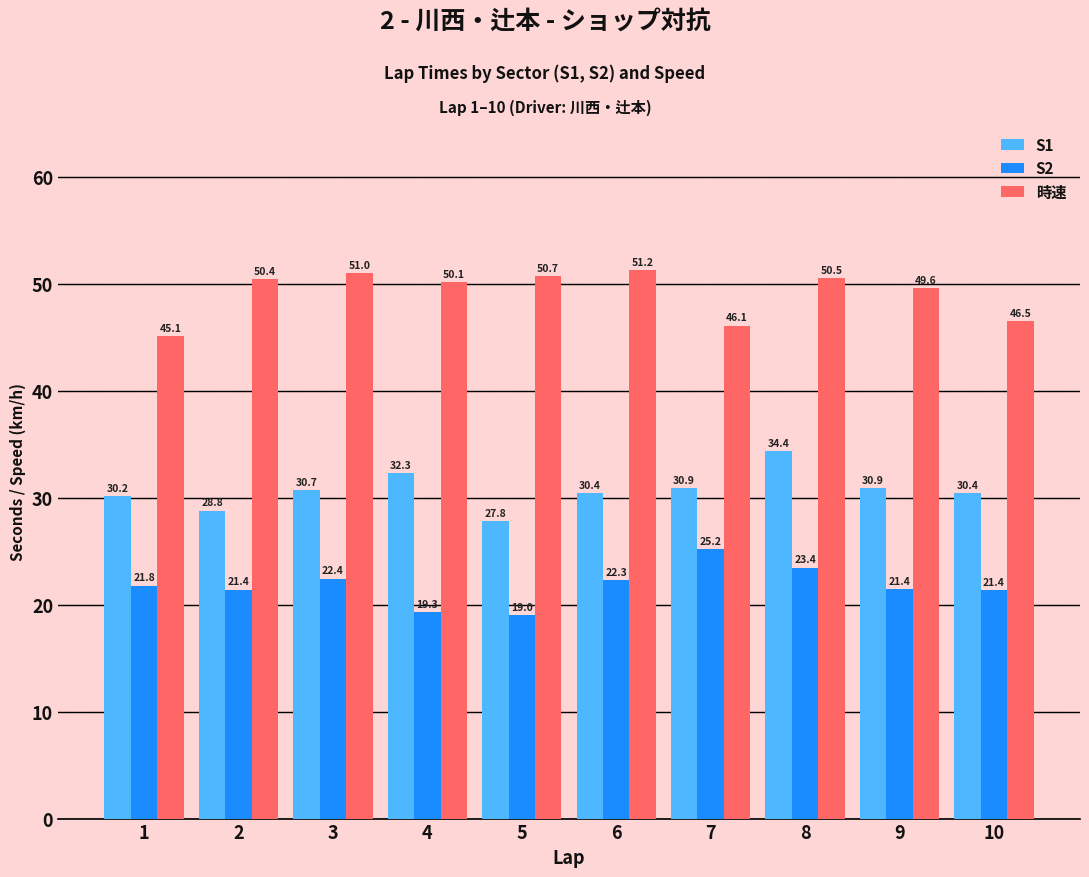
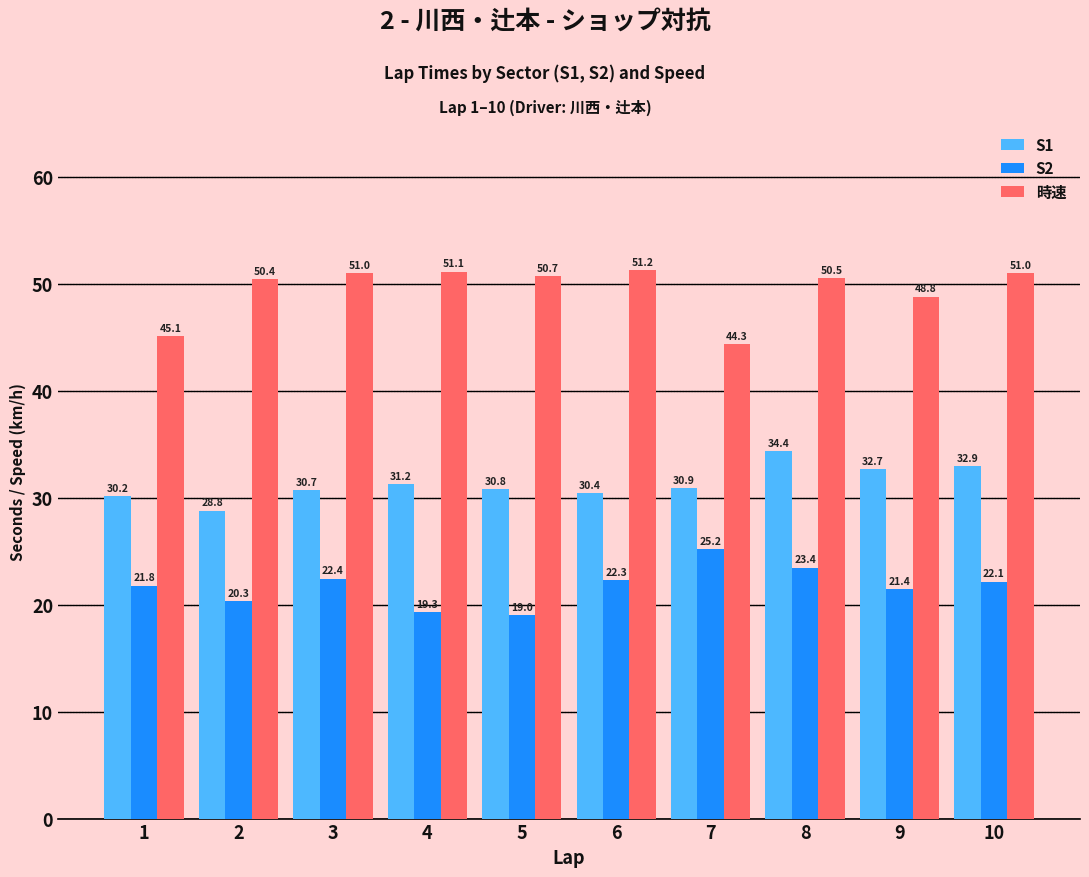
S2, 2: 21.4 -> 20.3
S1, 4: 32.3 -> 31.2
時速, 4: 50.1 -> 51.1
S1, 5: 27.8 -> 30.8
時速, 7: 46.1 -> 44.3
S1, 9: 30.9 -> 32.7
時速, 9: 49.6 -> 48.8
S1, 10: 30.4 -> 32.9
S2, 10: 21.4 -> 22.1
時速, 10: 46.5 -> 51.0
